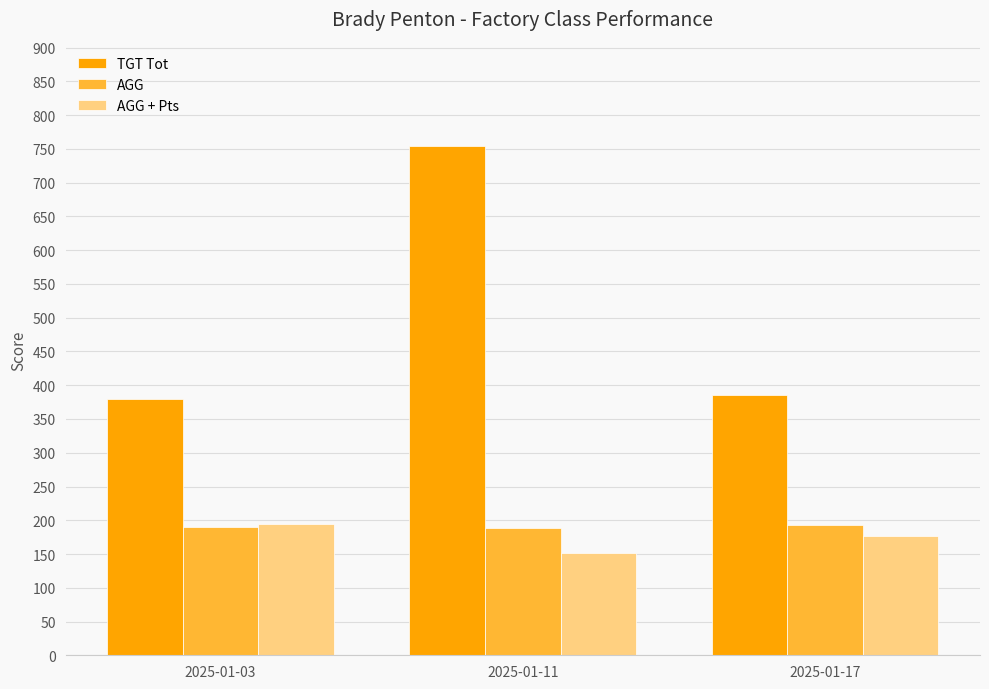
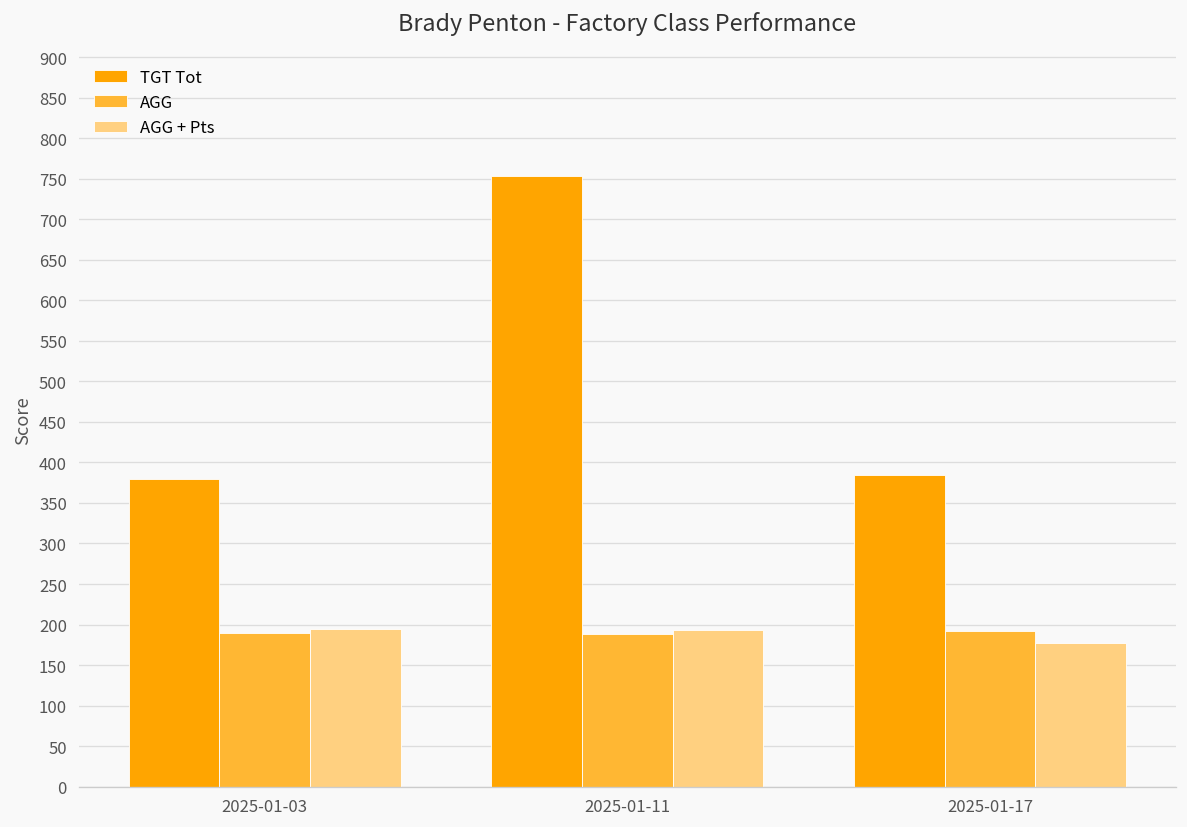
AGG + Pts, 2025-01-11: 150 -> 190
